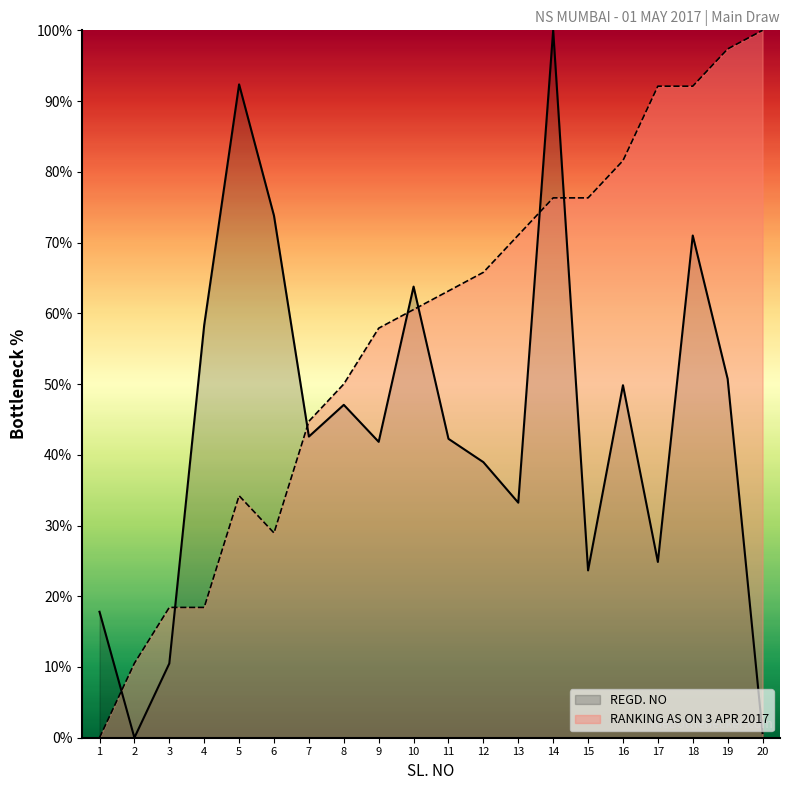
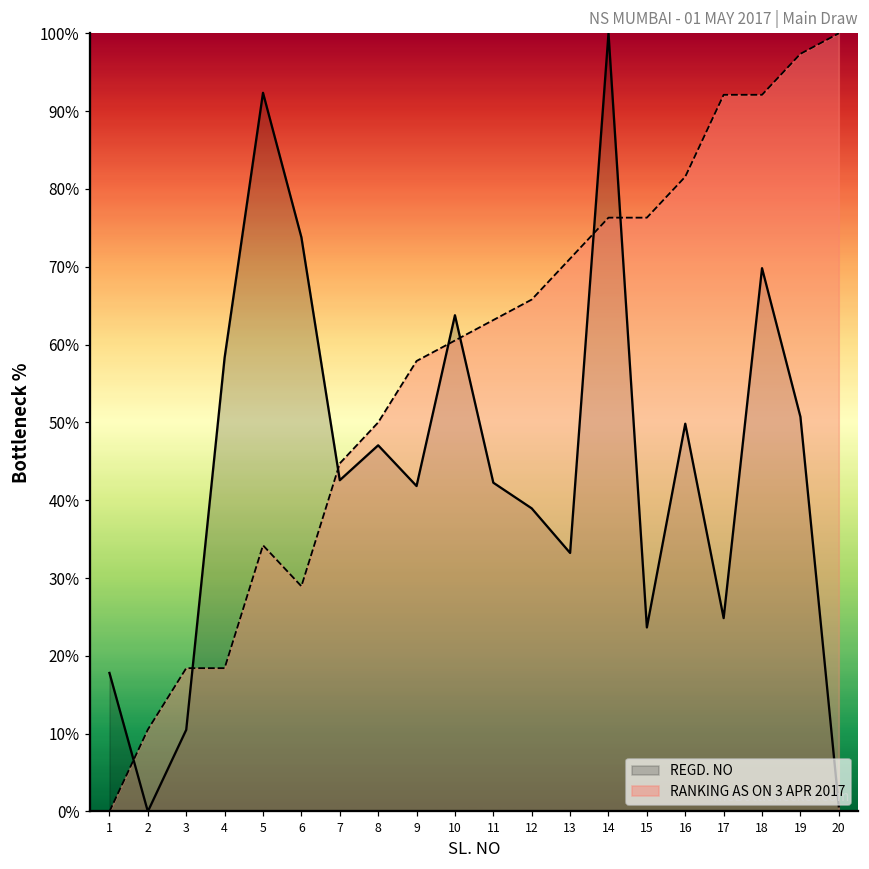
REGD. NO, 18: 71% -> 70%
